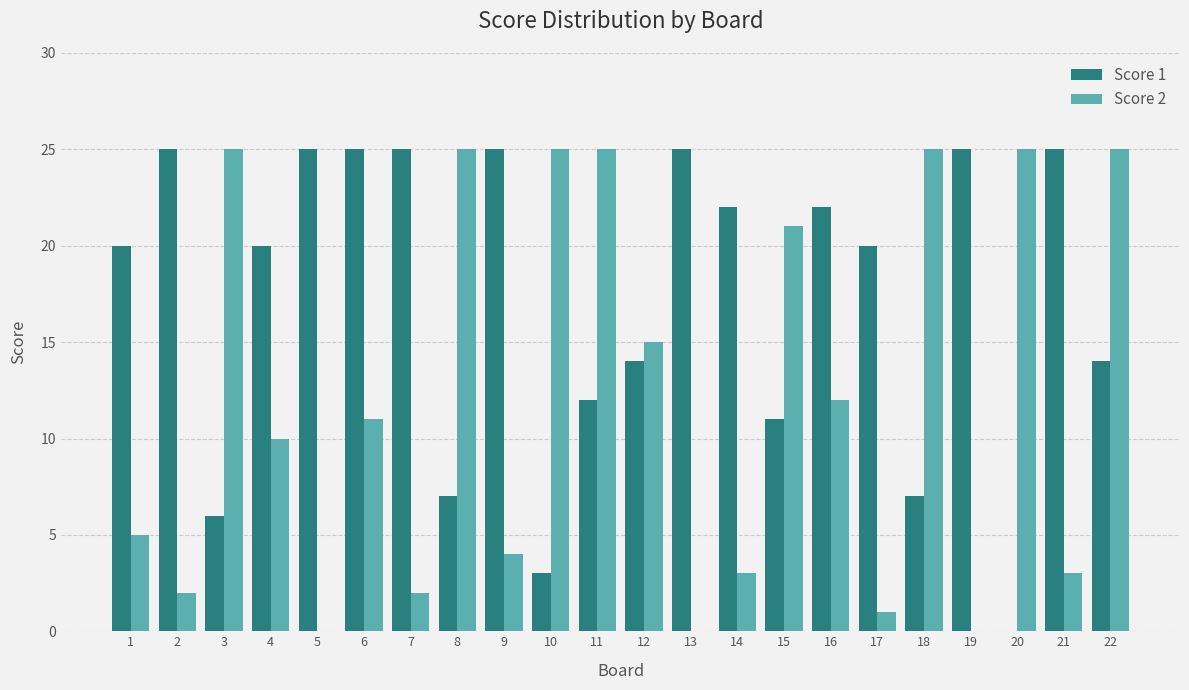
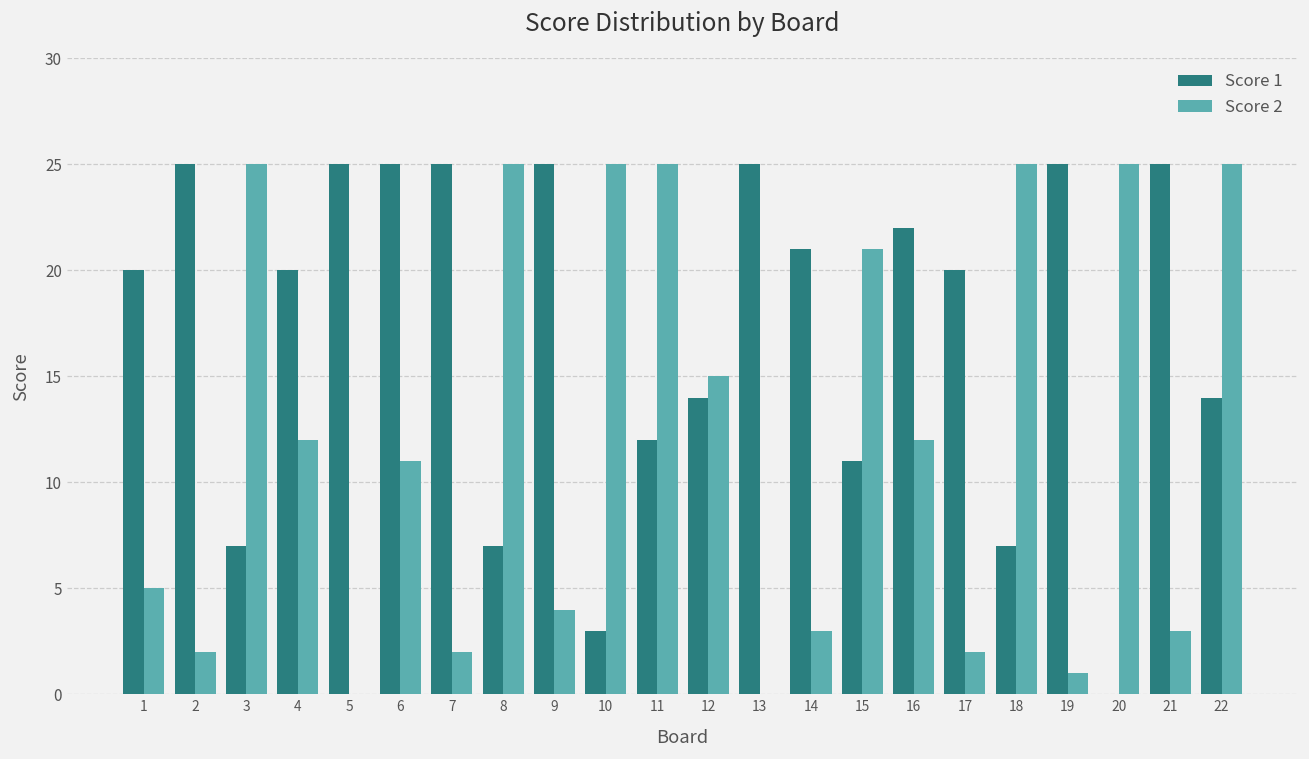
Score 1, 3: 6 -> 7
Score 2, 4: 10 -> 12
Score 1, 14: 22 -> 21
Score 2, 17: 1 -> 2
Score 2, 19: 0 -> 1
